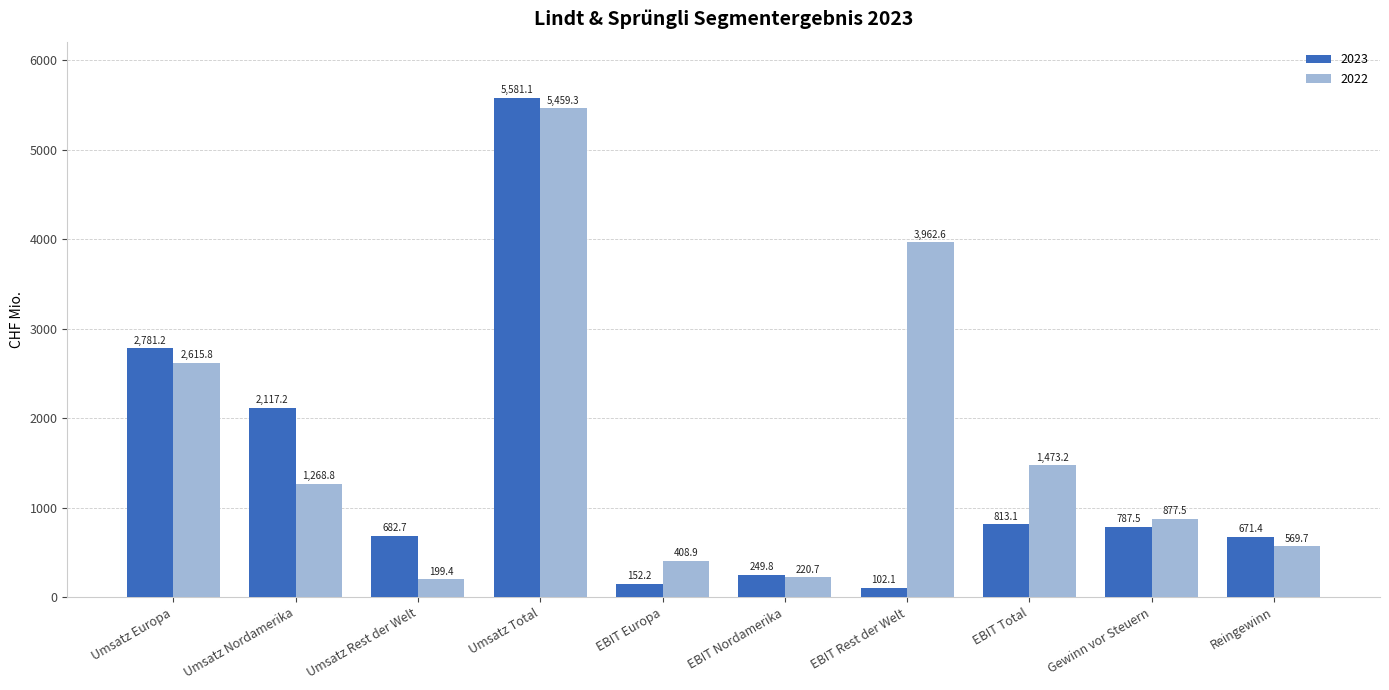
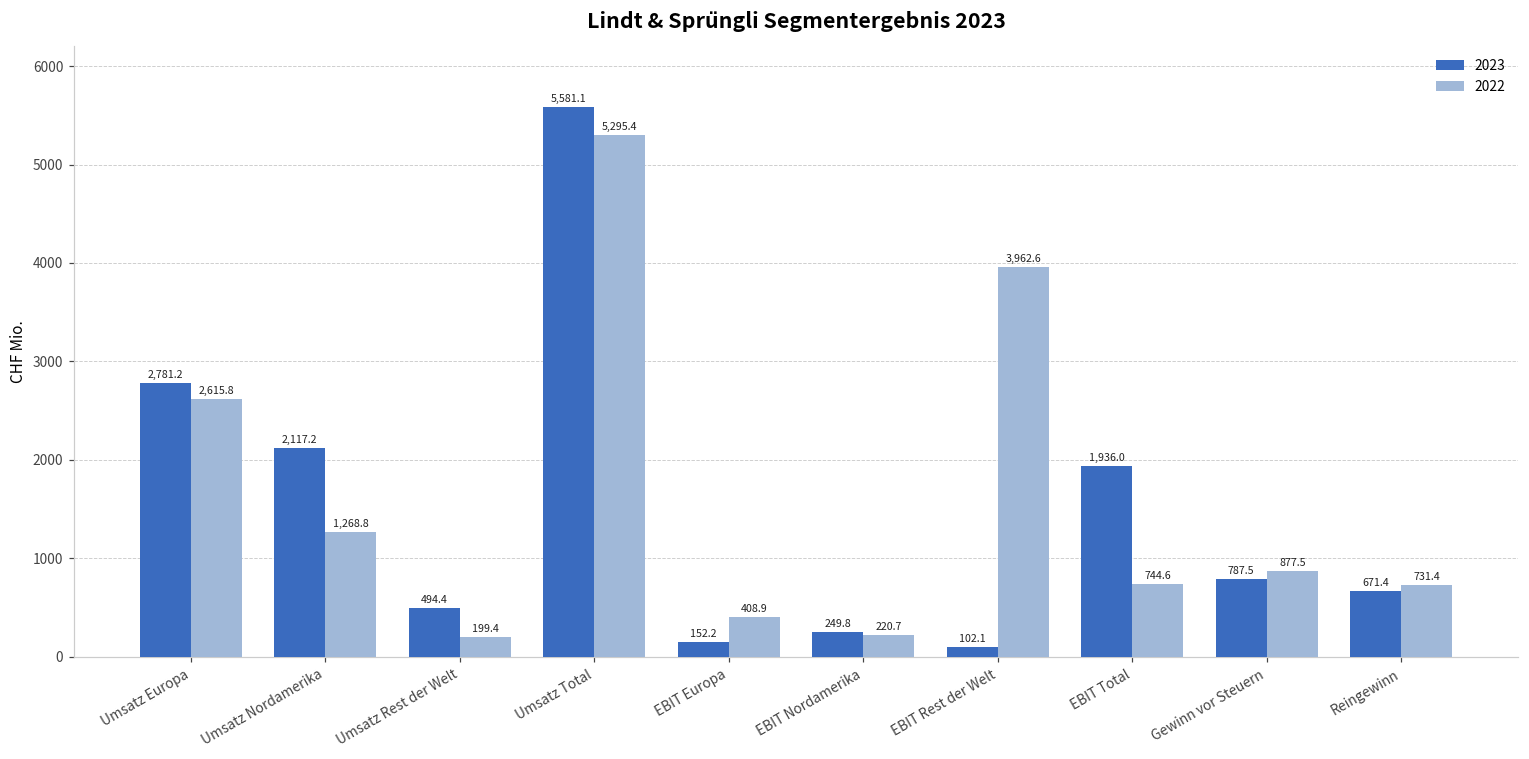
2023, Umsatz Rest der Welt: 682.7 -> 494.4
2022, Umsatz Total: 5,459.3 -> 5,295.4
2023, EBIT Total: 813.1 -> 1,936.0
2022, EBIT Total: 1,473.2 -> 744.6
2022, Reingewinn: 569.7 -> 731.4
